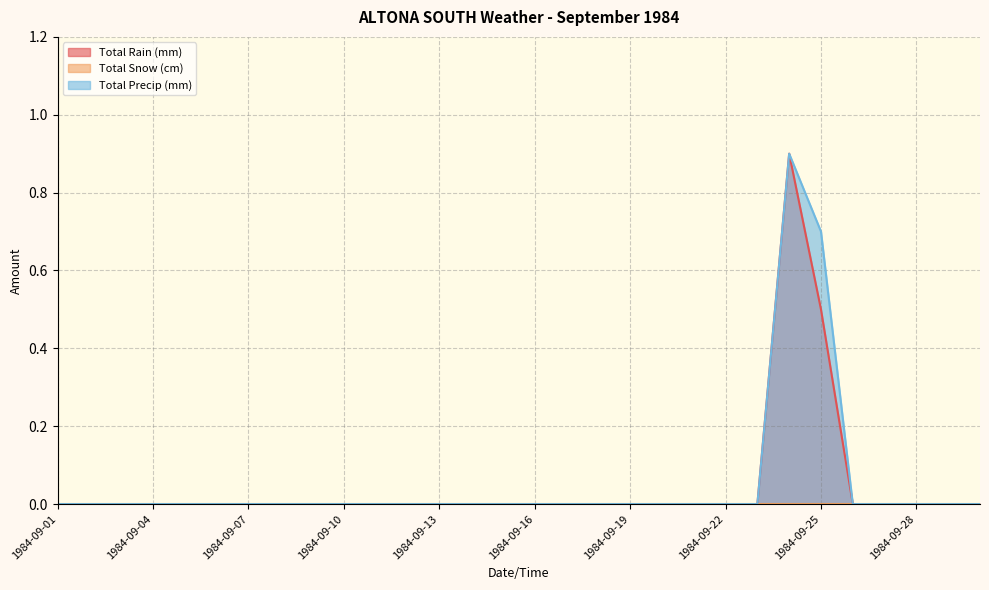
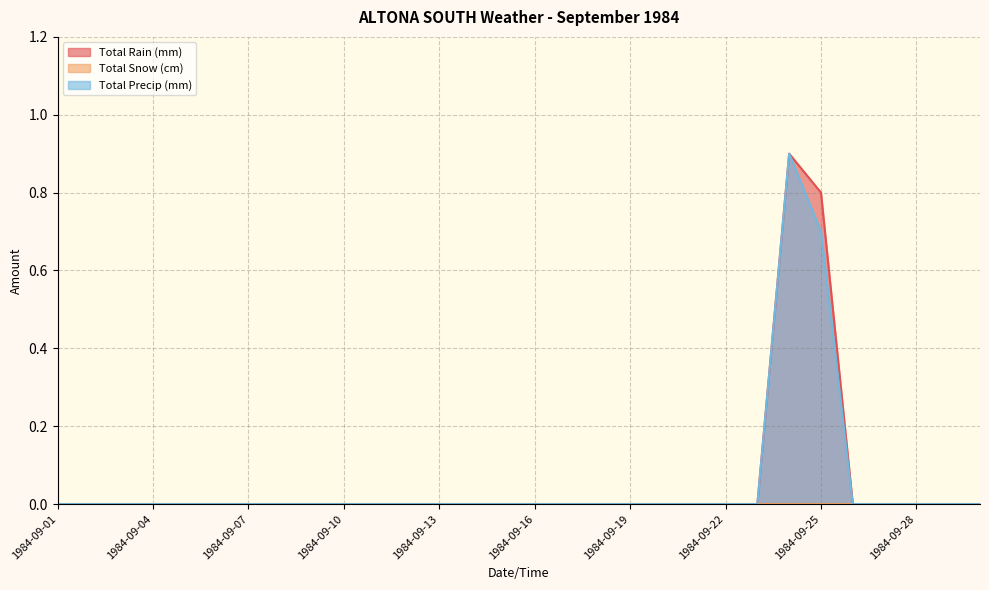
Total Rain (mm), 1984-09-25: 0.5 -> 0.8
